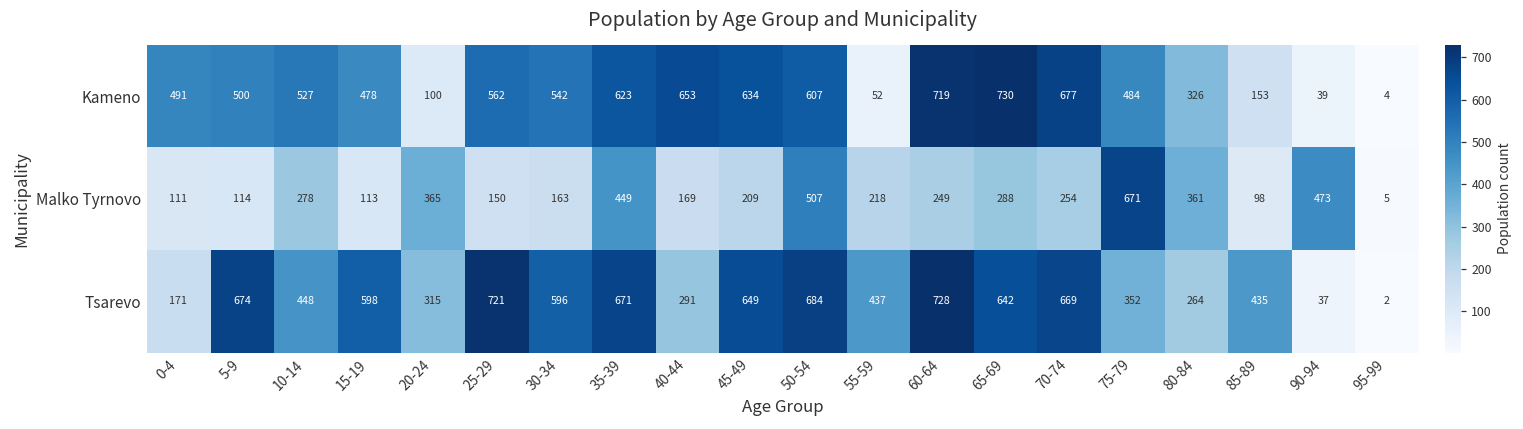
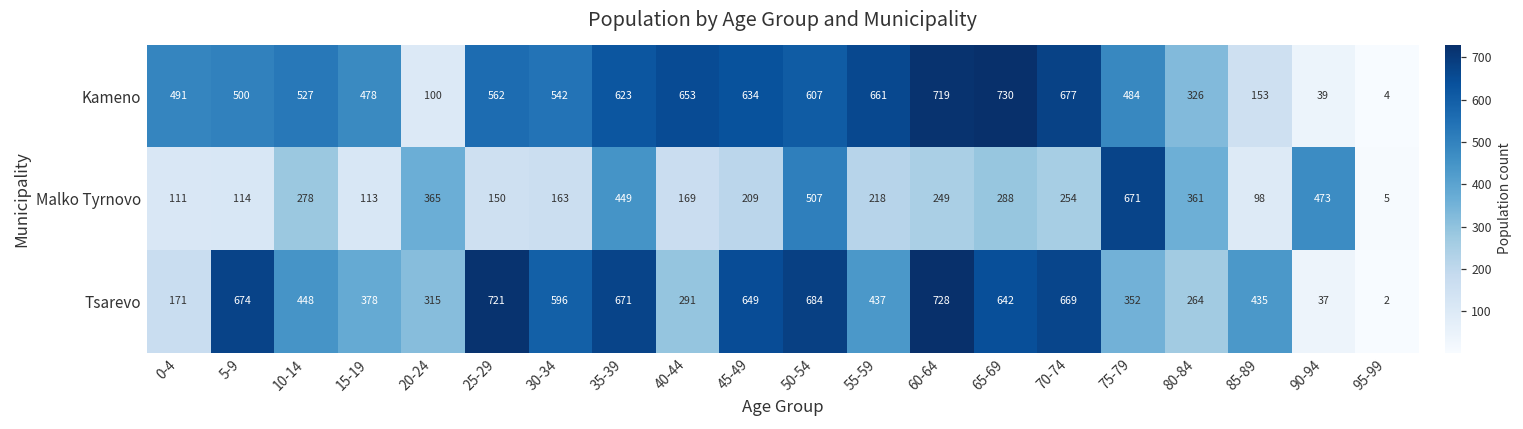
Kameno, 55-59: 52 -> 661
Tsarevo, 15-19: 598 -> 378
